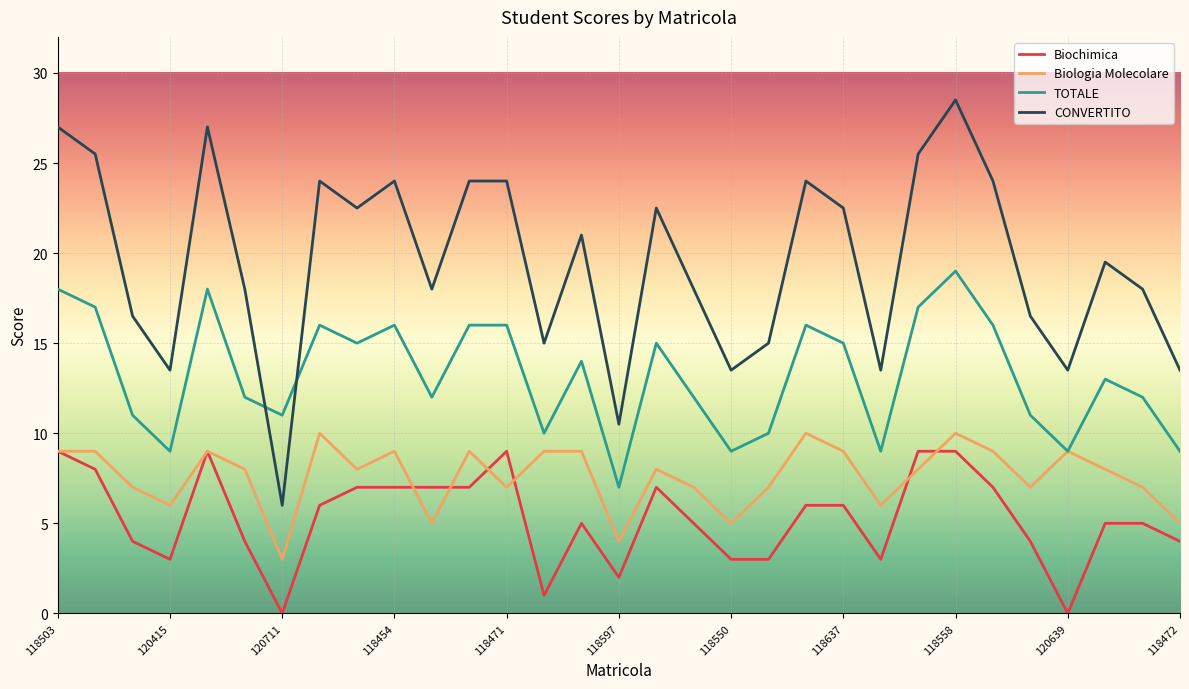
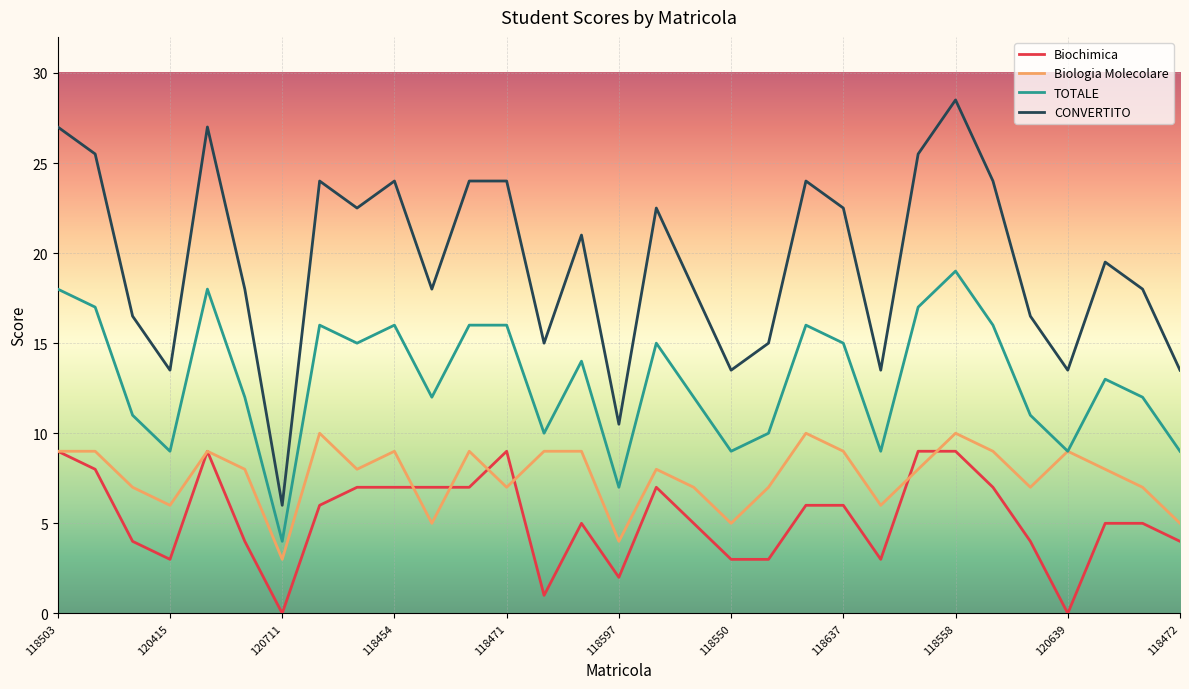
TOTALE, 120711: 11 -> 4
